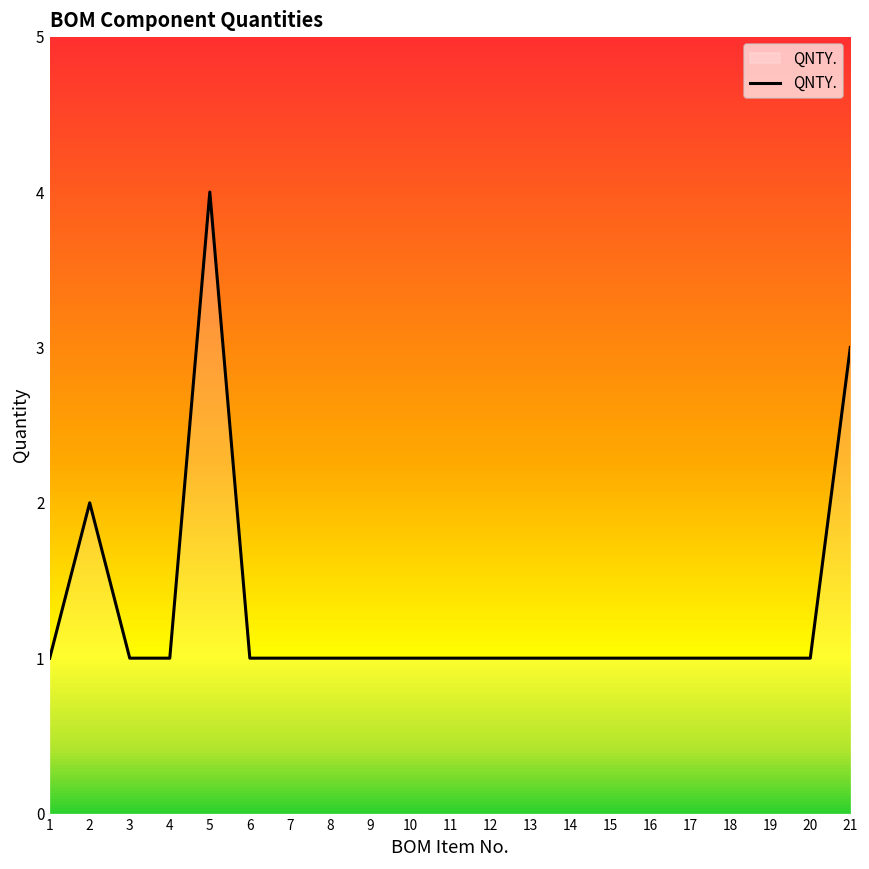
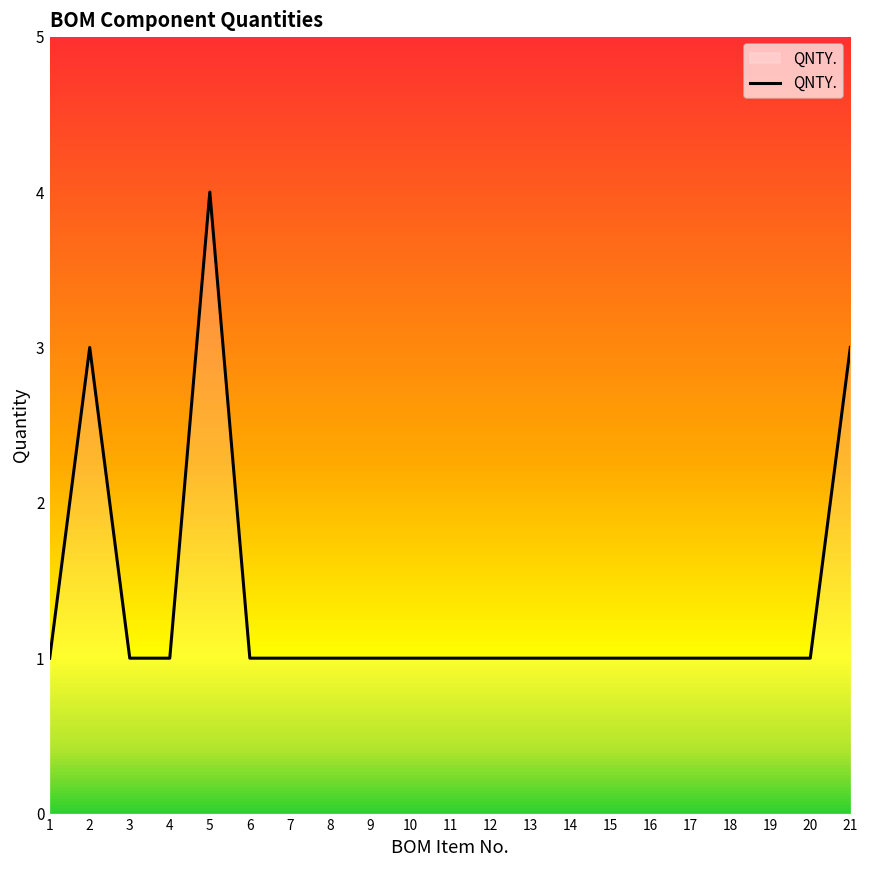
2: 2 -> 3
